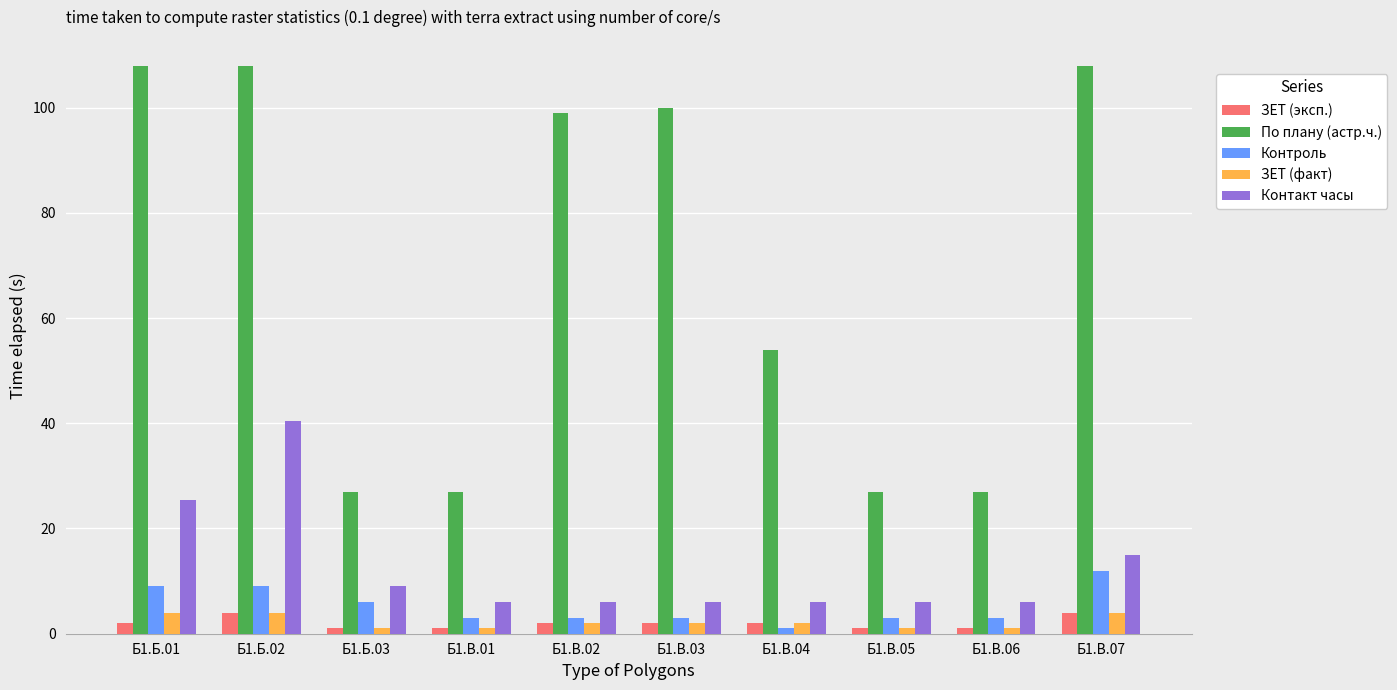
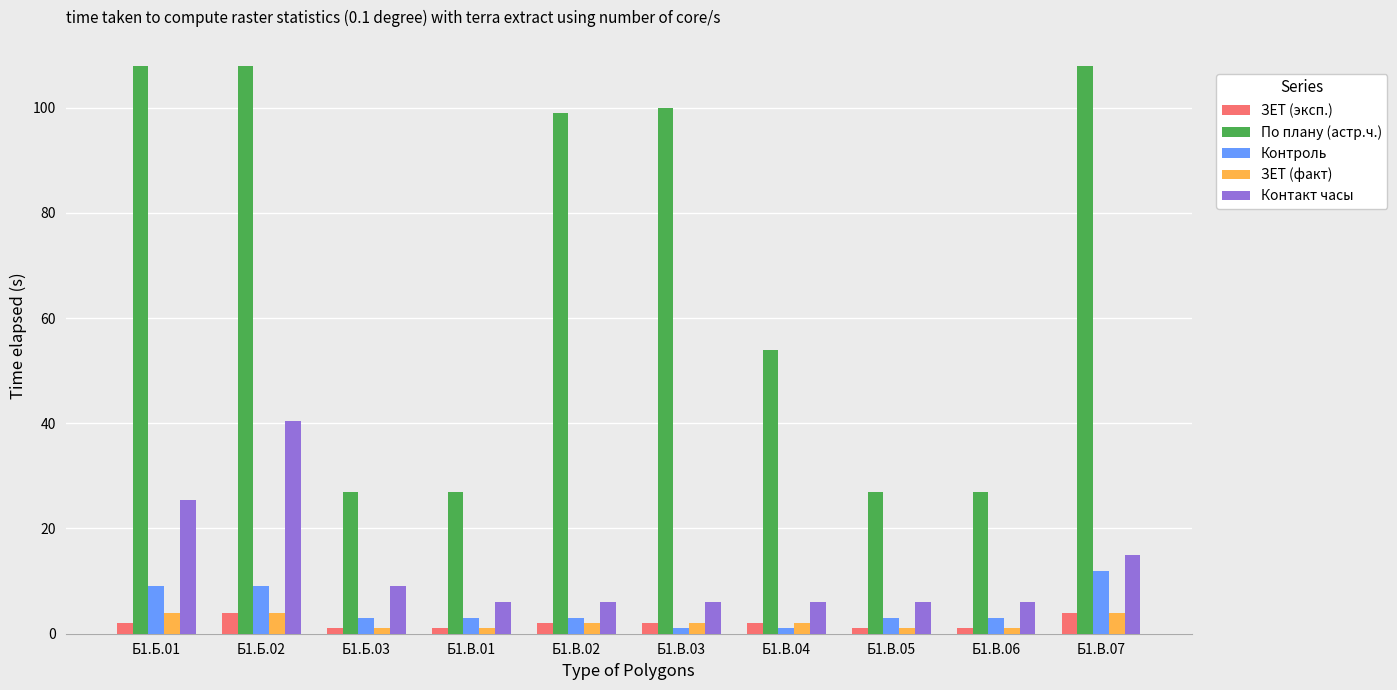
Контроль, Б1.Б.03: 6 -> 3
Контроль, Б1.В.03: 3 -> 1
